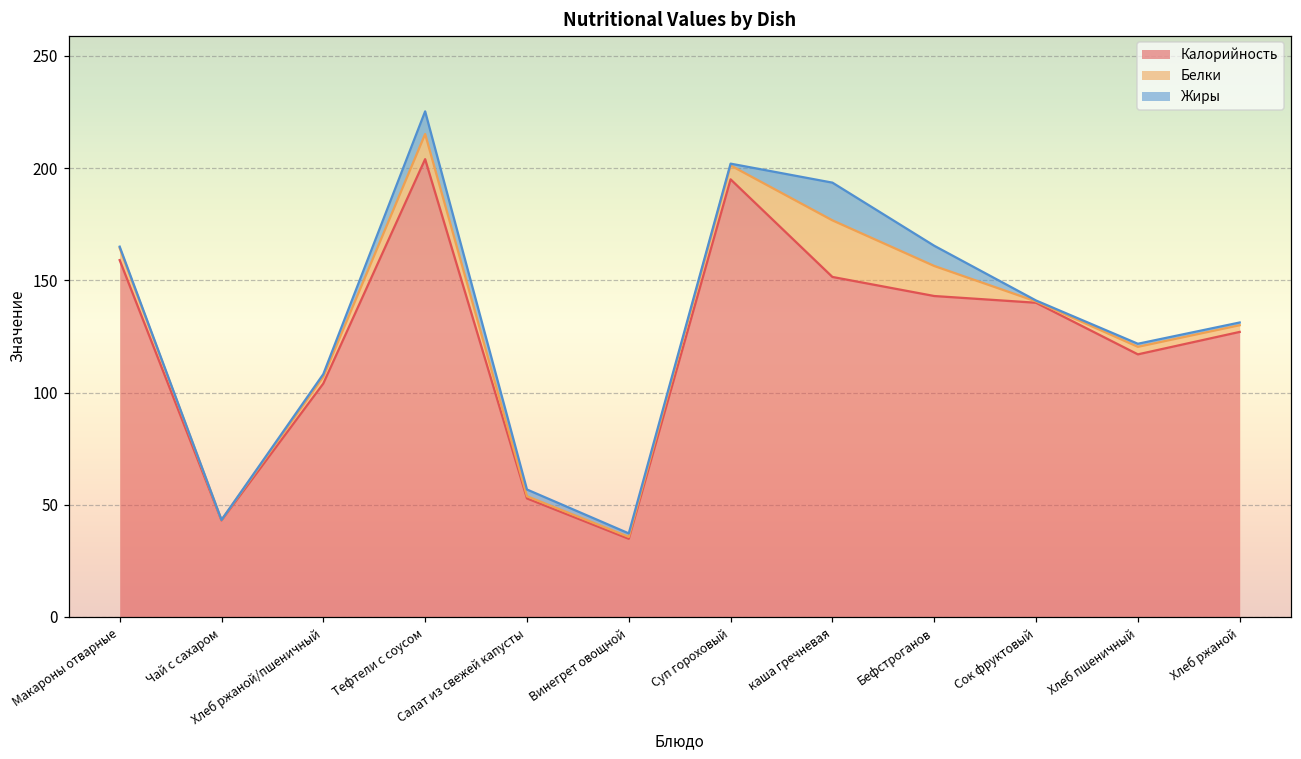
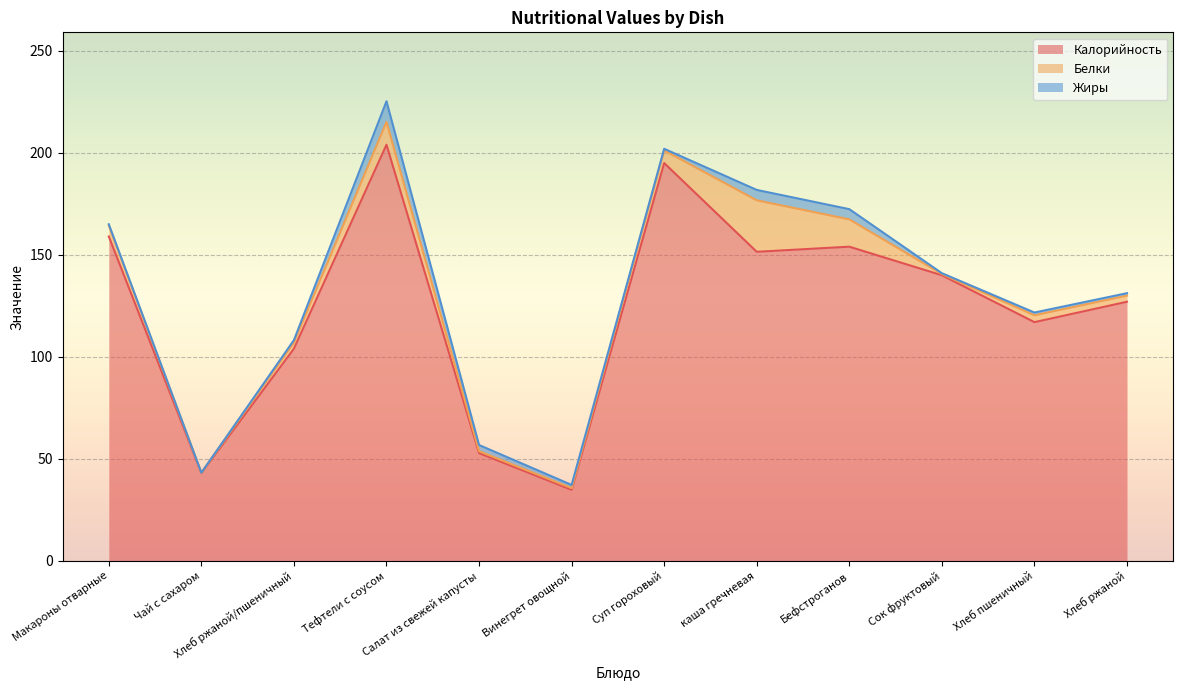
Жиры, каша гречневая: 17 -> 5
Калорийность, Бефстроганов: 143 -> 154
Жиры, Бефстроганов: 9 -> 5
